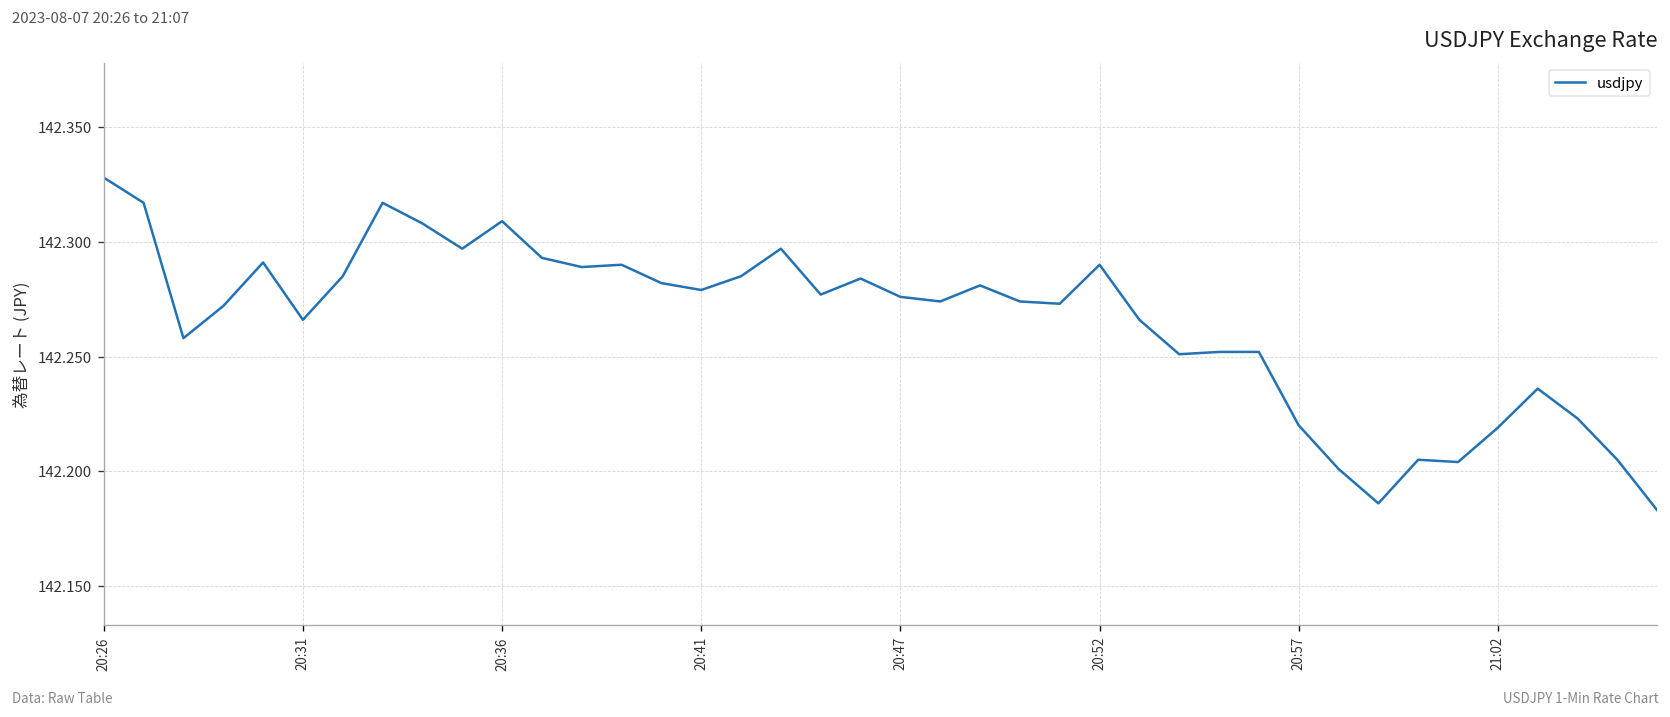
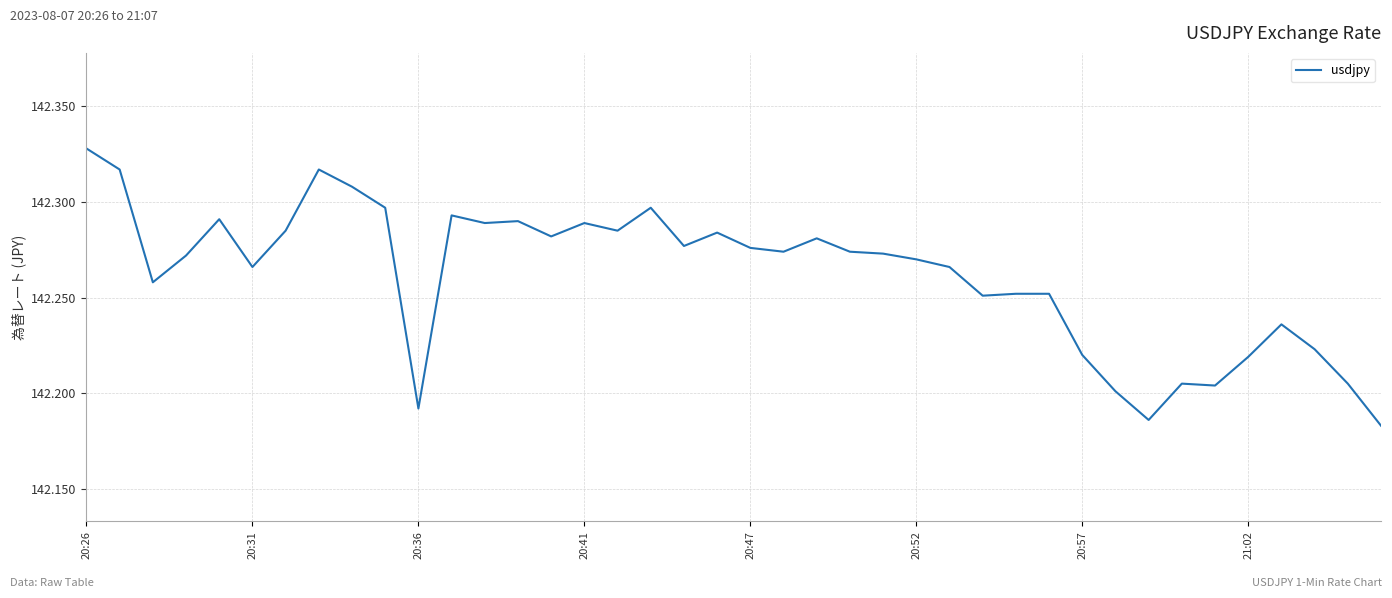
20:36: 142.309 -> 142.192
20:41: 142.279 -> 142.289
20:52: 142.29 -> 142.27
